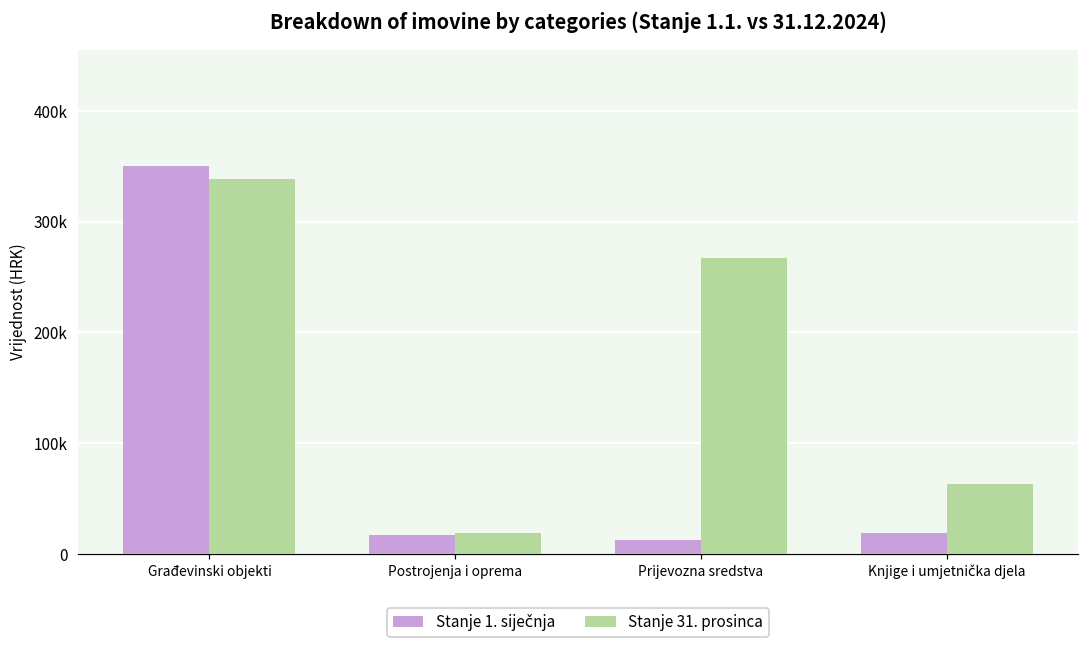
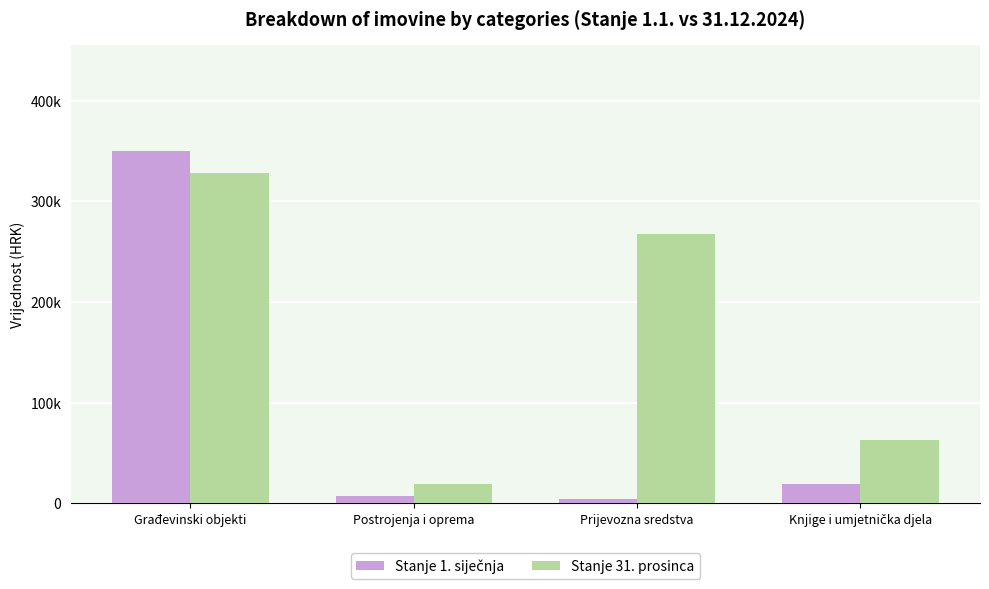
Stanje 31. prosinca, Građevinski objekti: 338000 -> 328000
Stanje 1. siječnja, Postrojenja i oprema: 17000 -> 8000
Stanje 1. siječnja, Prijevozna sredstva: 12000 -> 4000
